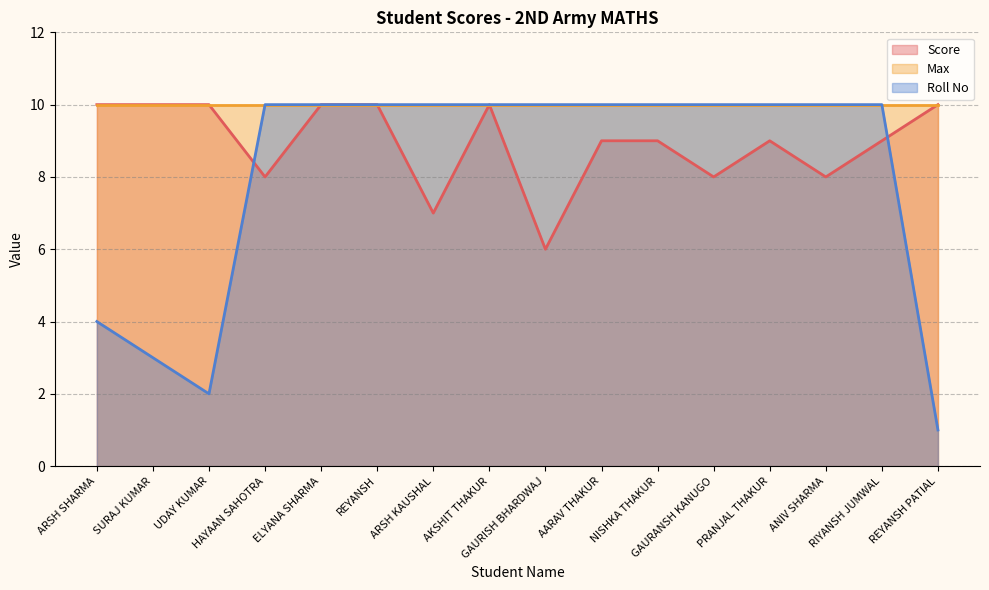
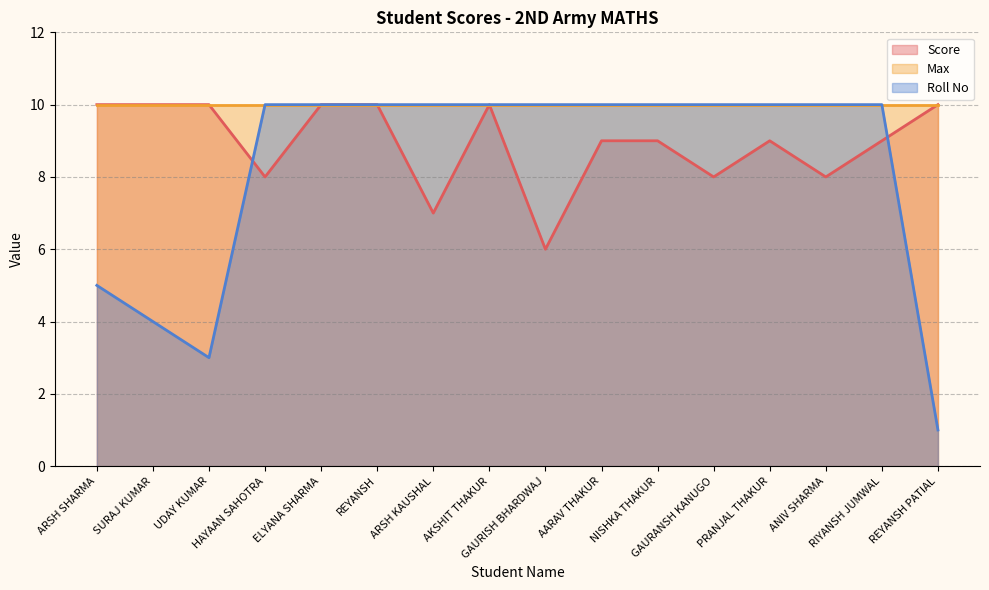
Roll No, ARSH SHARMA: 4 -> 5
Roll No, SURAJ KUMAR: 3 -> 4
Roll No, UDAY KUMAR: 2 -> 3
